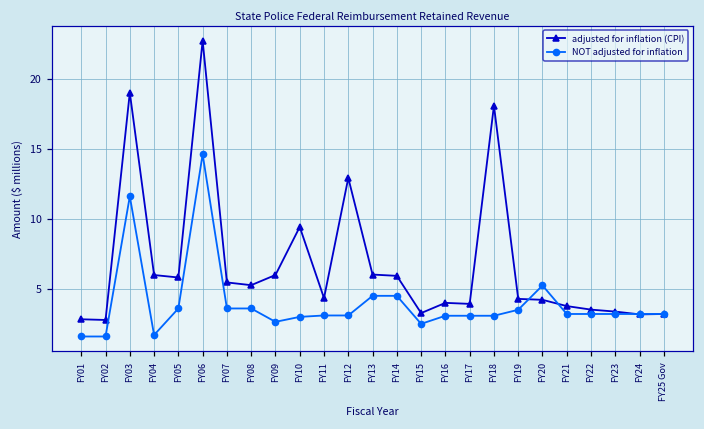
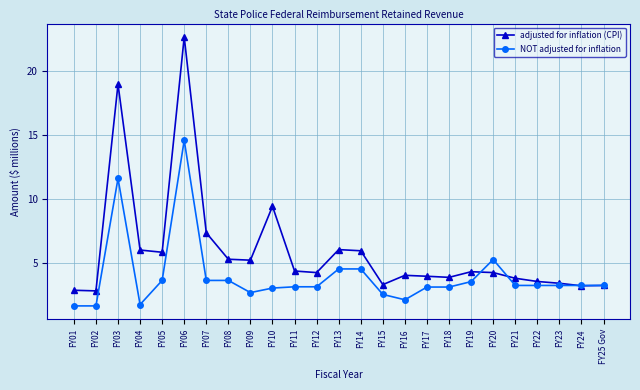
adjusted for inflation (CPI), FY07: 5.5 -> 7.3
adjusted for inflation (CPI), FY09: 6.0 -> 5.2
adjusted for inflation (CPI), FY12: 12.9 -> 4.2
NOT adjusted for inflation, FY16: 3.1 -> 2.1
adjusted for inflation (CPI), FY18: 18.1 -> 3.8
